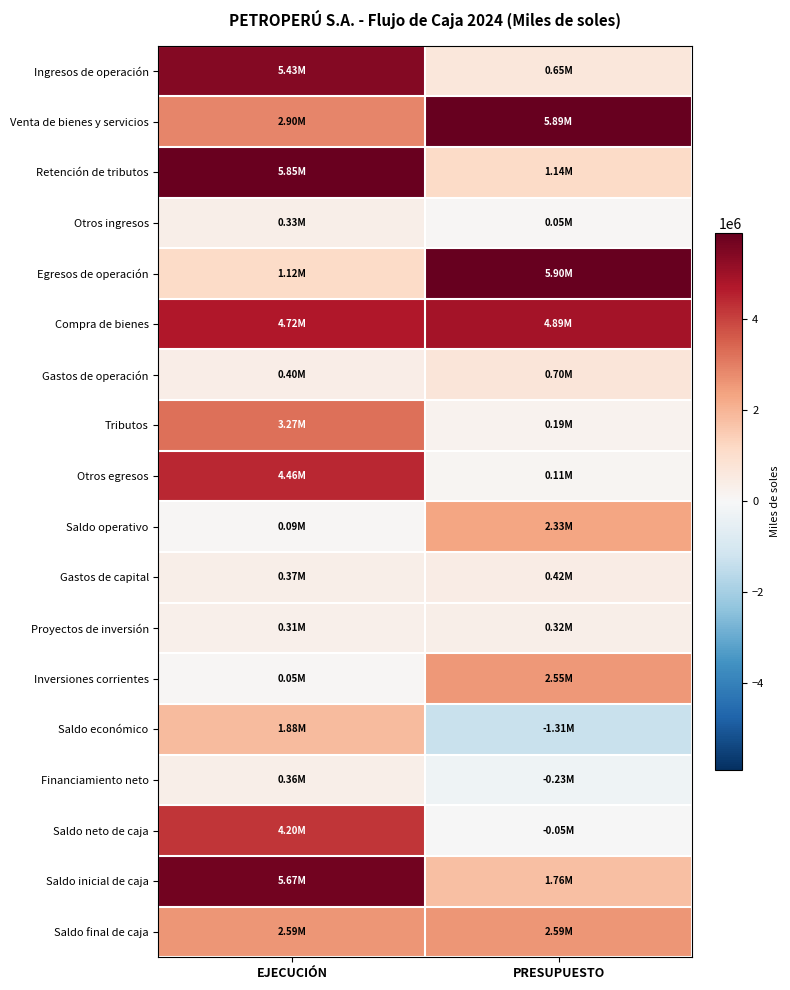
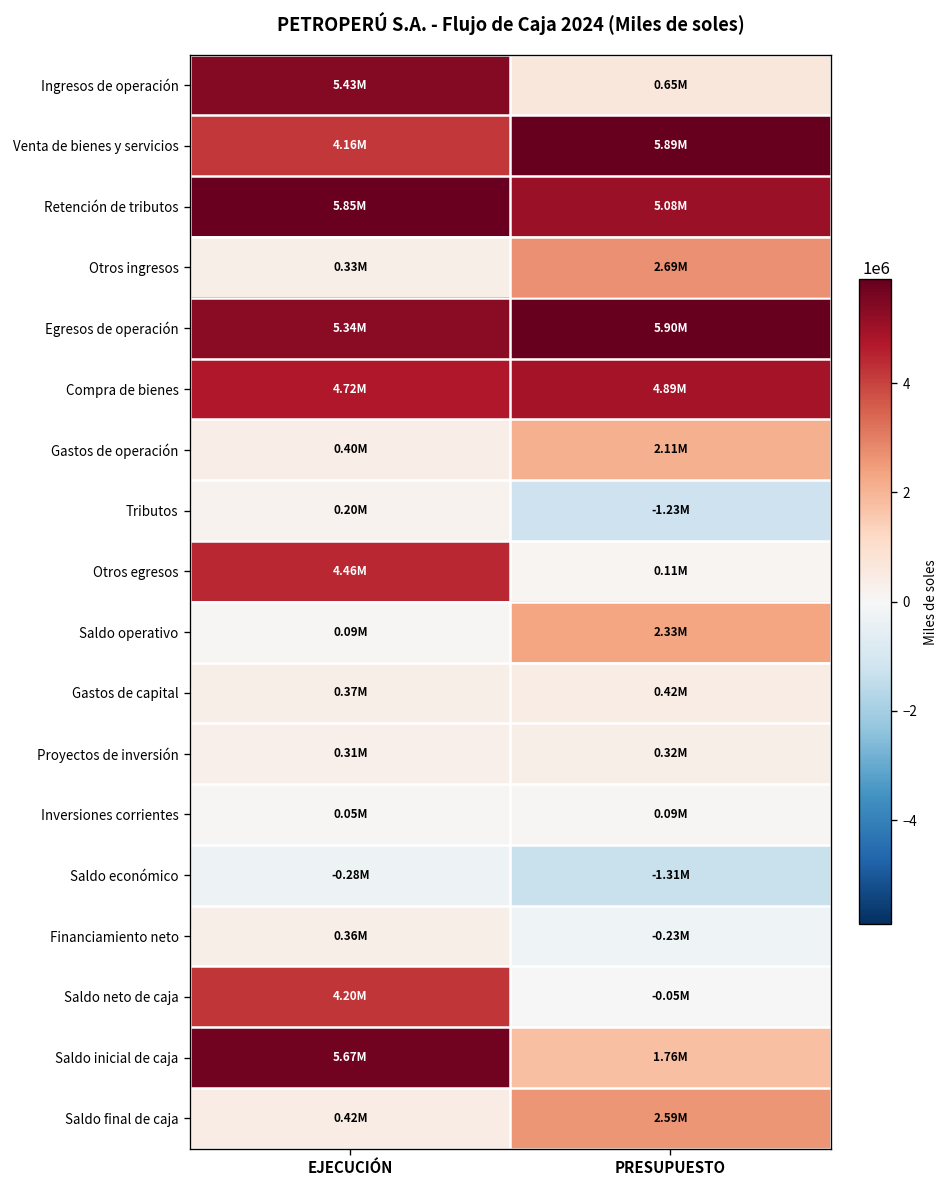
Venta de bienes y servicios, EJECUCIÓN: 2.90M -> 4.16M
Retención de tributos, PRESUPUESTO: 1.14M -> 5.08M
Otros ingresos, PRESUPUESTO: 0.05M -> 2.69M
Egresos de operación, EJECUCIÓN: 1.12M -> 5.34M
Gastos de operación, PRESUPUESTO: 0.70M -> 2.11M
Tributos, EJECUCIÓN: 3.27M -> 0.20M
Tributos, PRESUPUESTO: 0.19M -> -1.23M
Inversiones corrientes, PRESUPUESTO: 2.55M -> 0.09M
Saldo económico, EJECUCIÓN: 1.88M -> -0.28M
Saldo final de caja, EJECUCIÓN: 2.59M -> 0.42M
